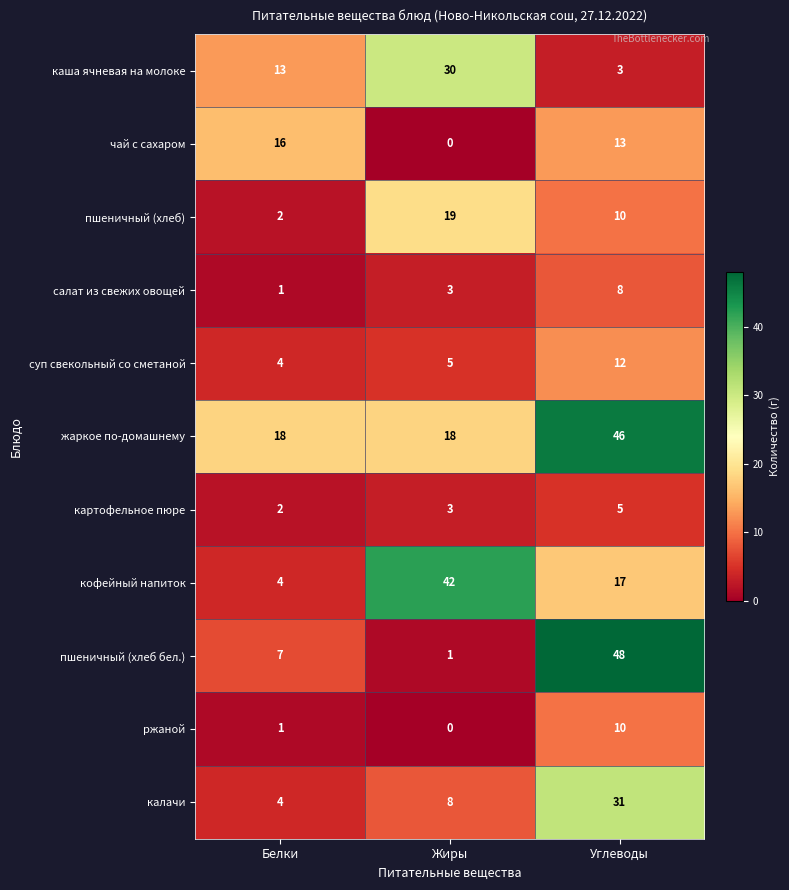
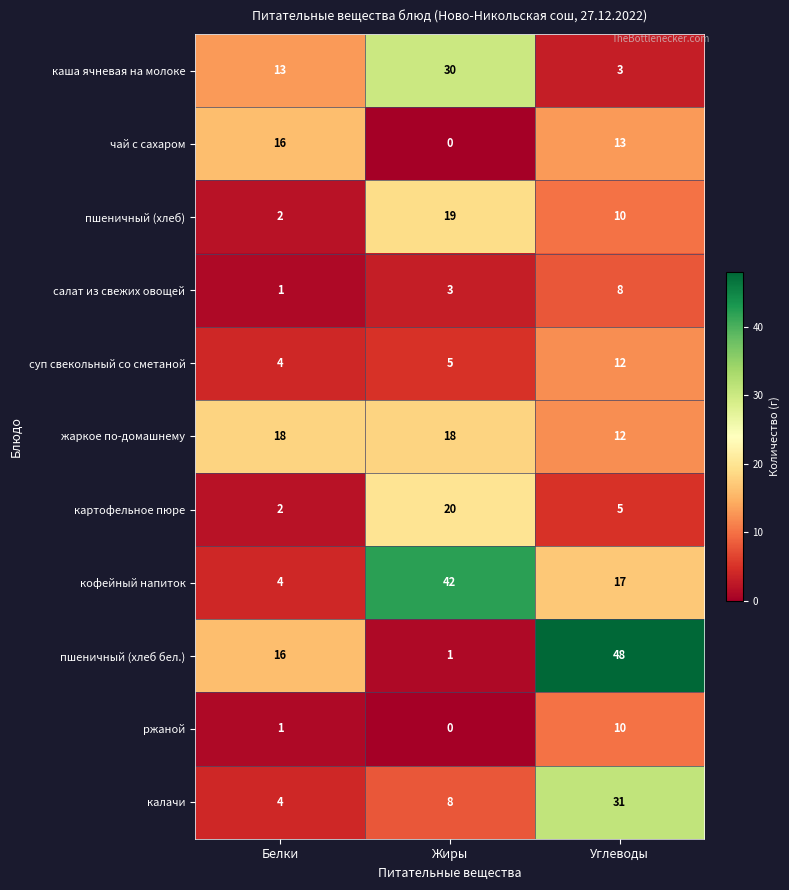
жаркое по-домашнему, Углеводы: 46 -> 12
картофельное пюре, Жиры: 3 -> 20
пшеничный (хлеб бел.), Белки: 7 -> 16
